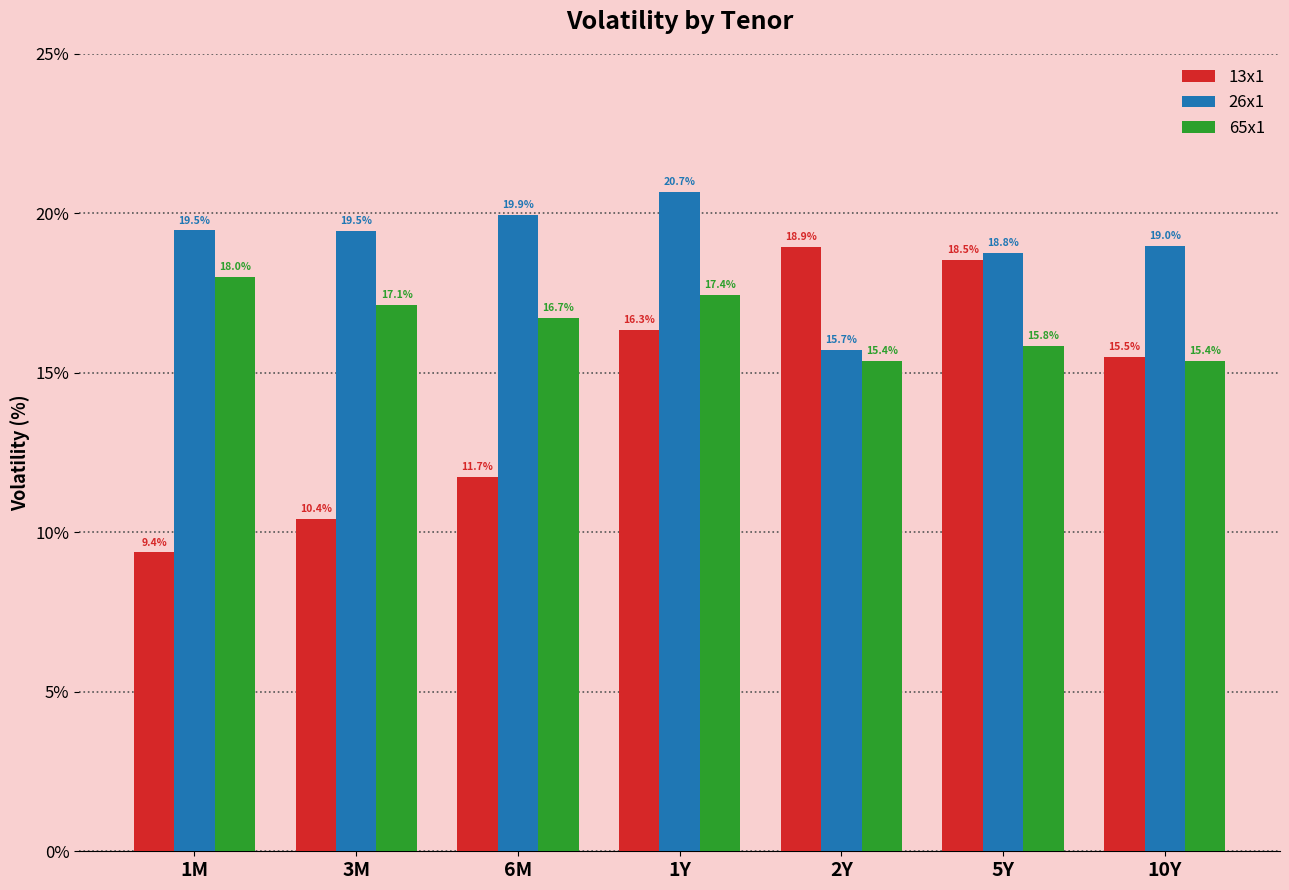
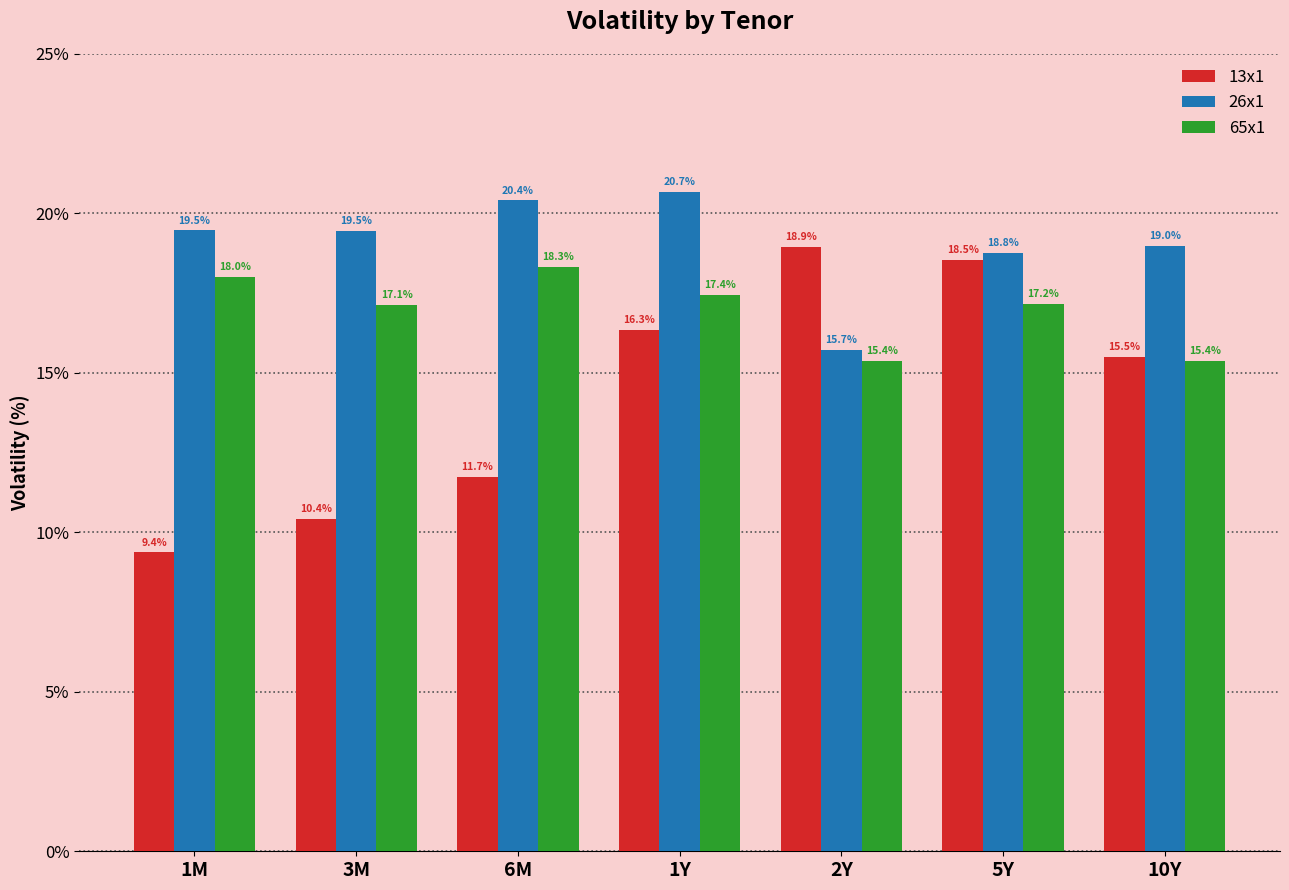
26x1, 6M: 19.9% -> 20.4%
65x1, 6M: 16.7% -> 18.3%
65x1, 5Y: 15.8% -> 17.2%
